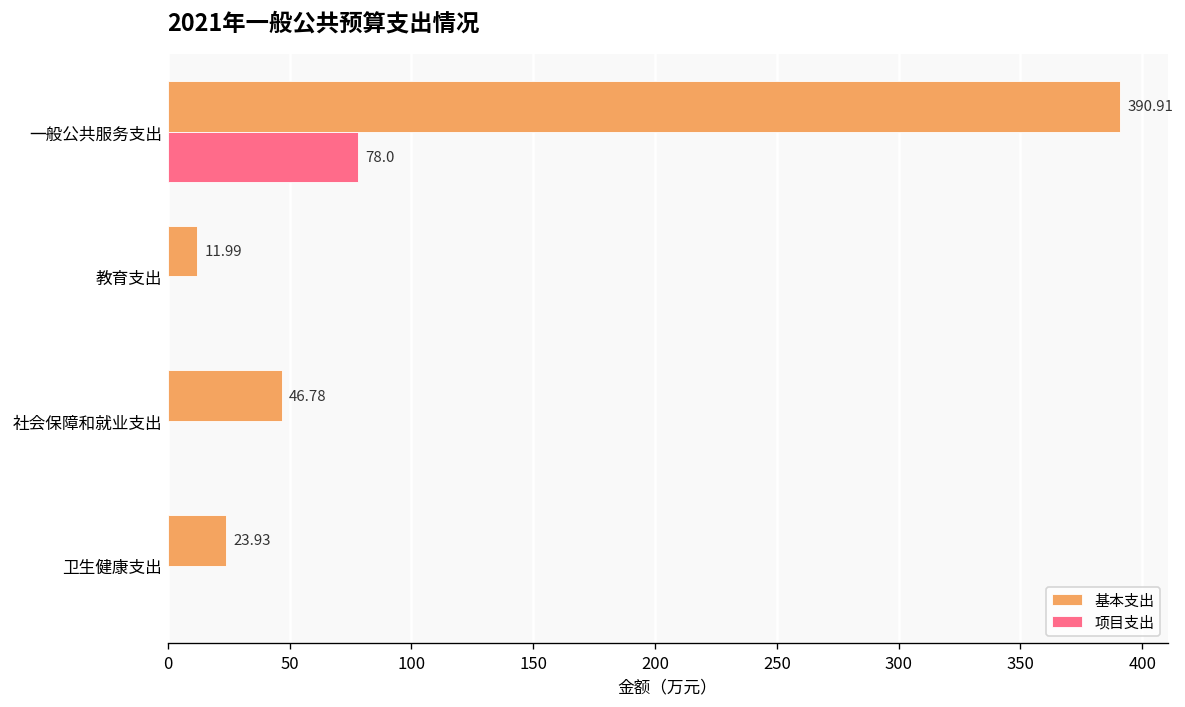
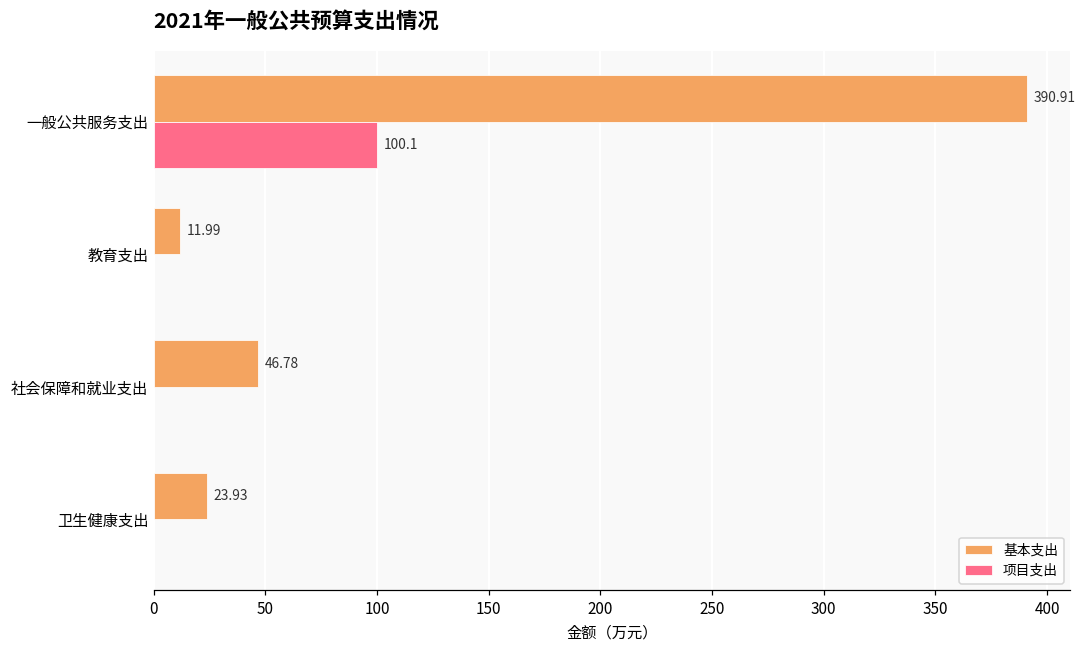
项目支出, 一般公共服务支出: 78.0 -> 100.1
